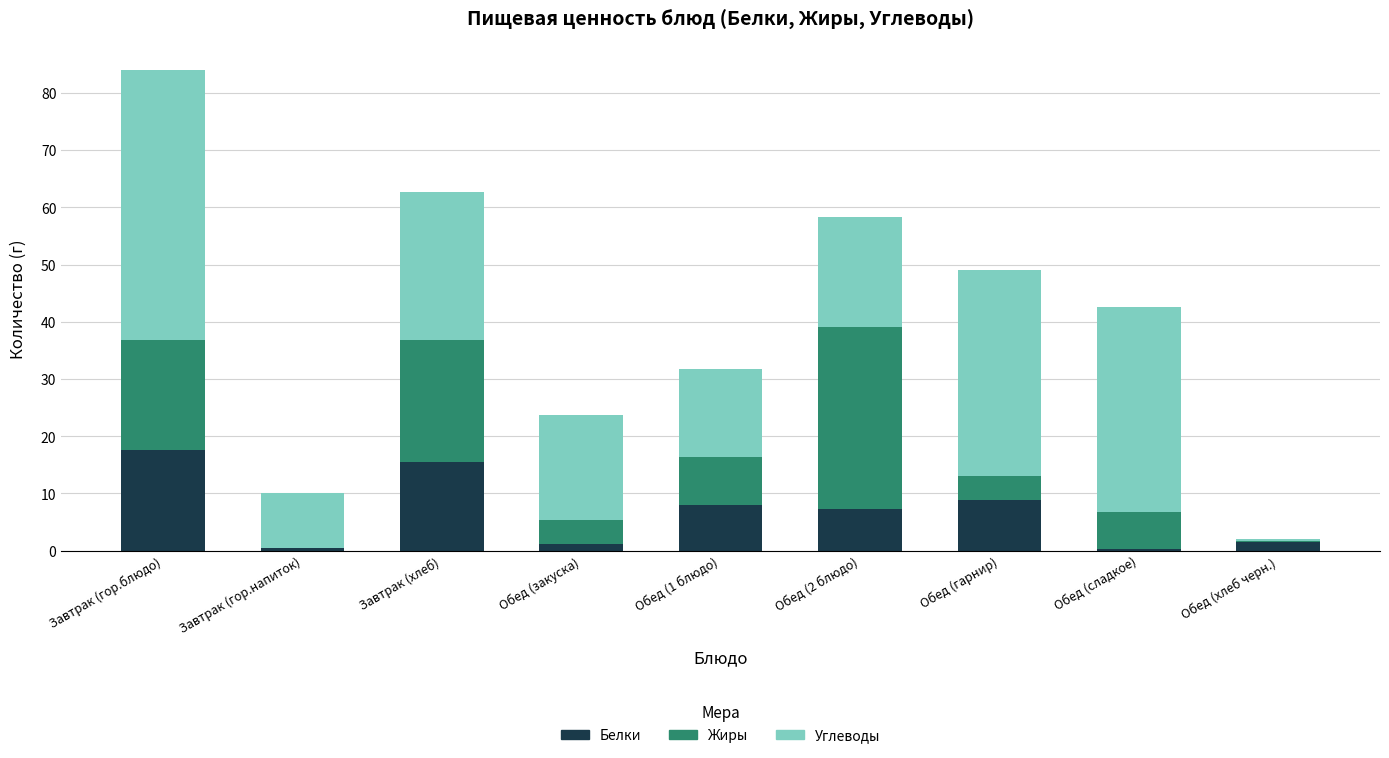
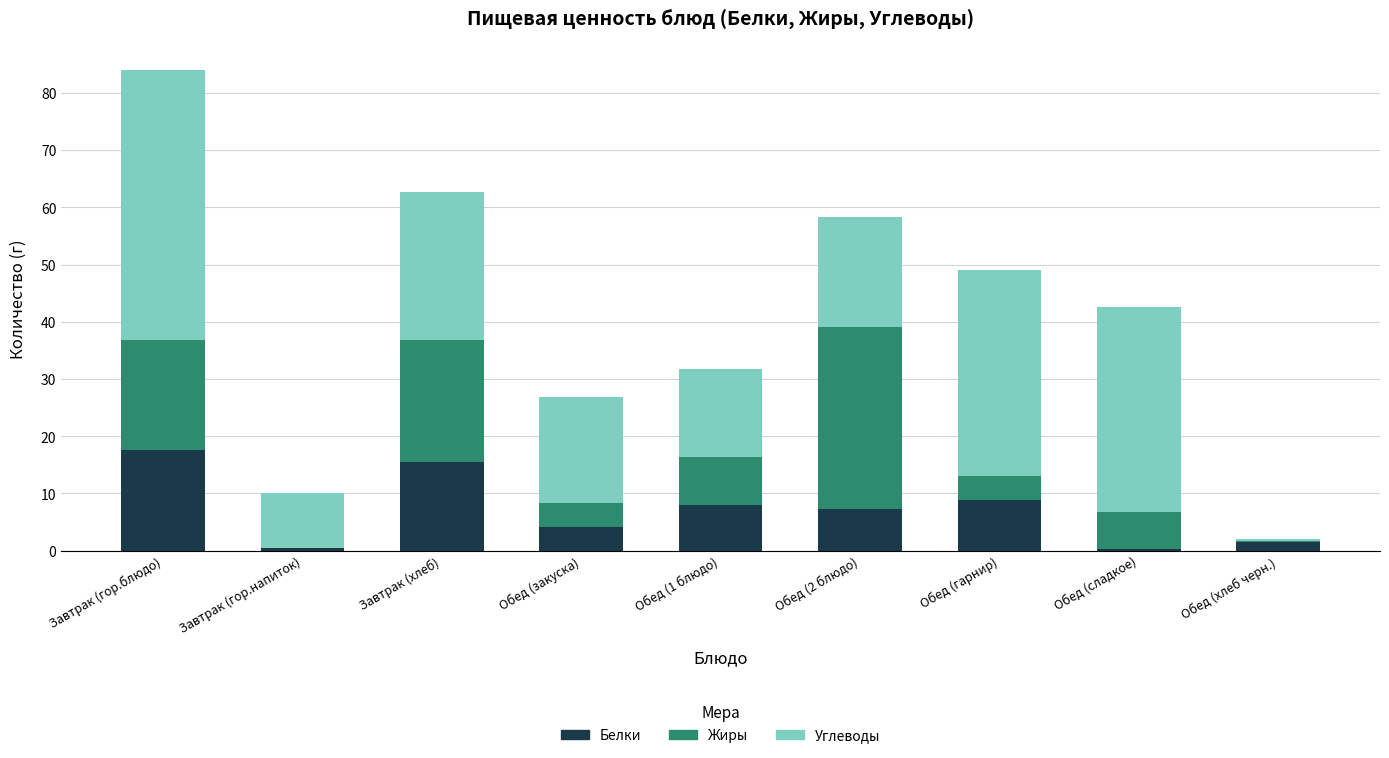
Белки, Обед (закуска): 1 -> 4
